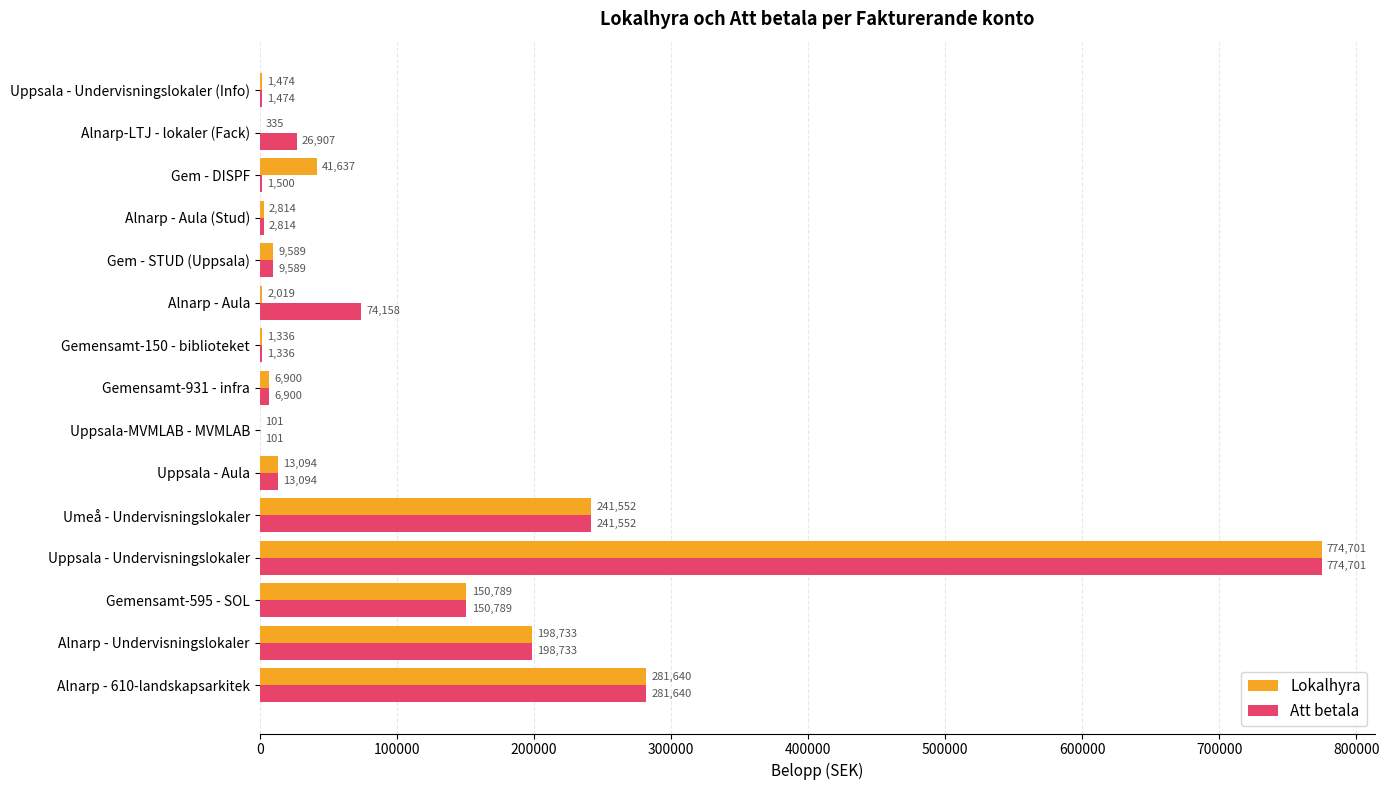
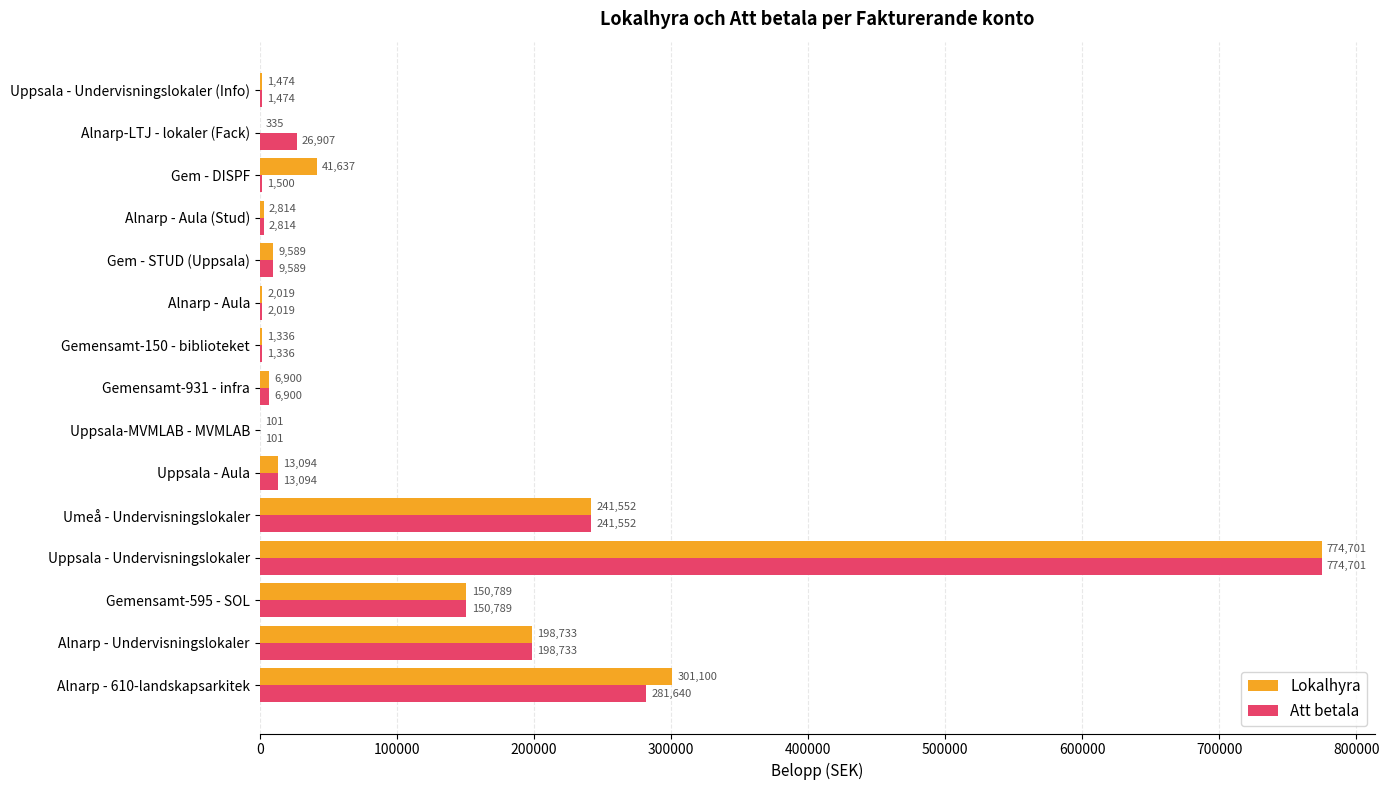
Att betala, Alnarp - Aula: 74,158 -> 2,019
Lokalhyra, Alnarp - 610-landskapsarkitek: 281,640 -> 301,100
